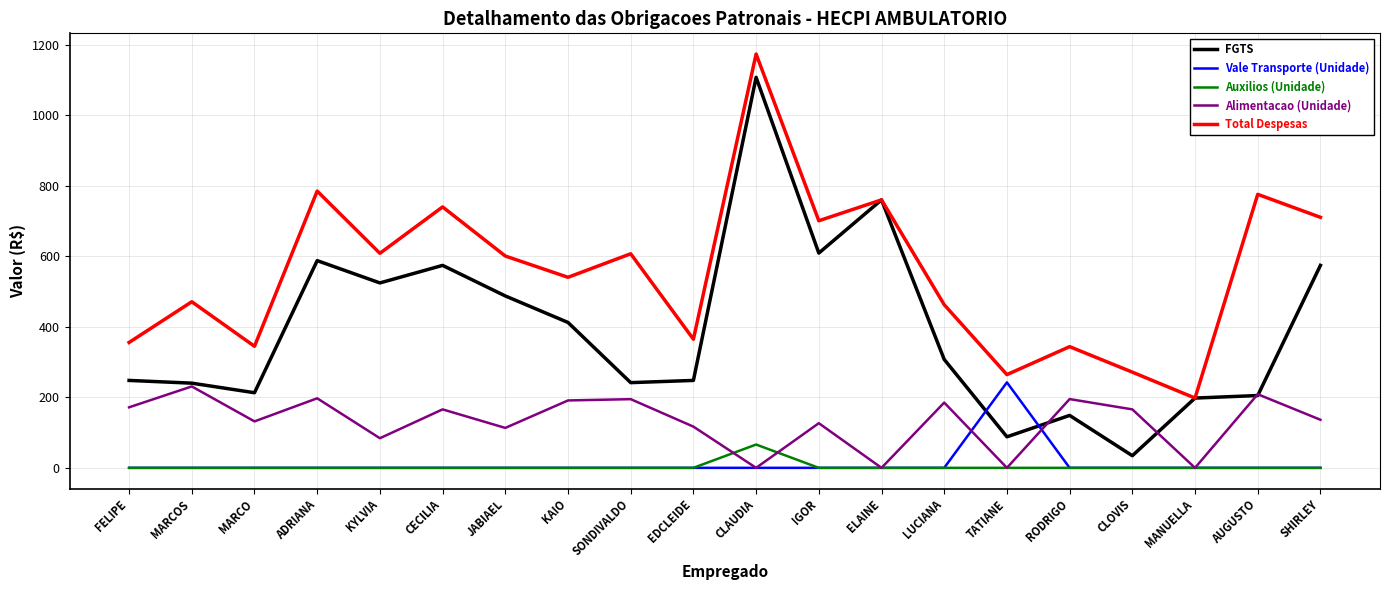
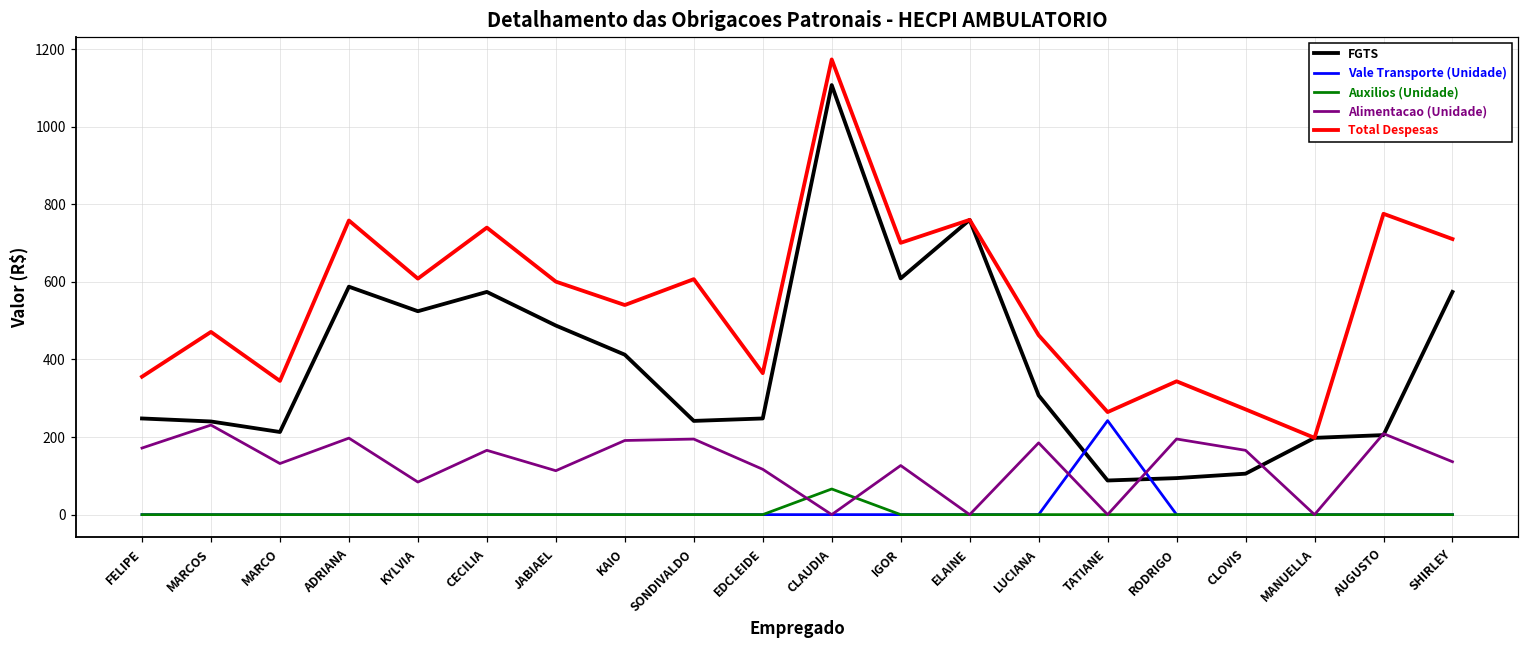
Total Despesas, ADRIANA: 780 -> 760
FGTS, RODRIGO: 150 -> 90
FGTS, CLOVIS: 30 -> 110
